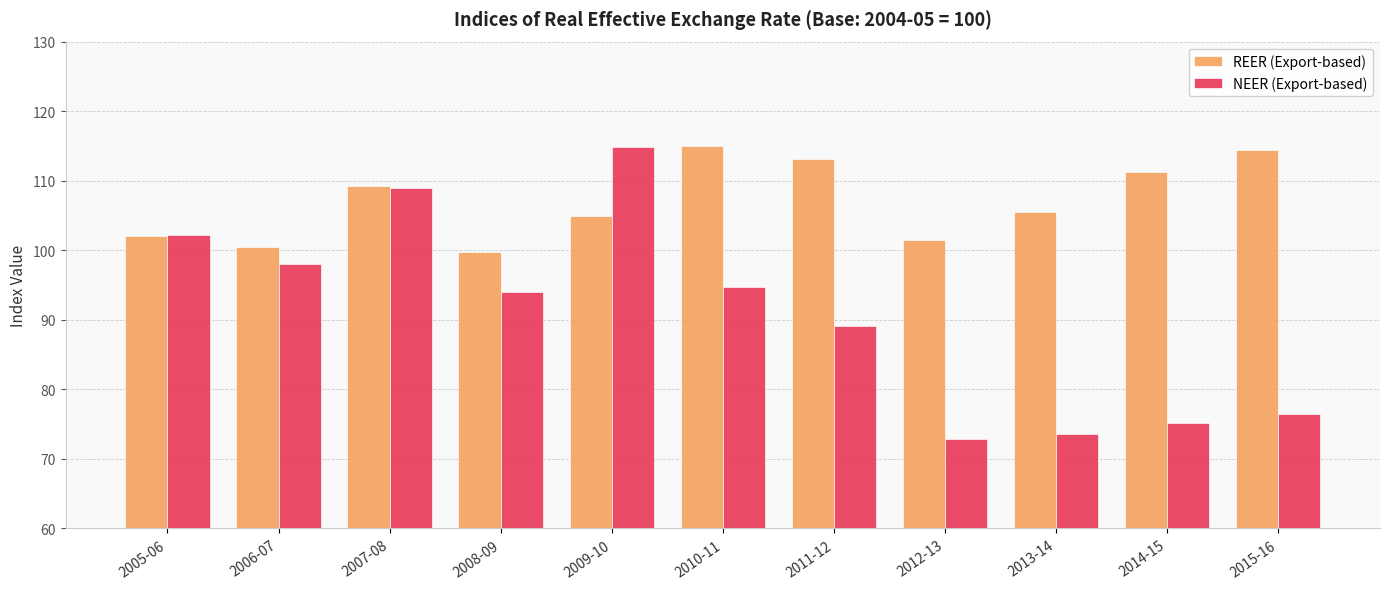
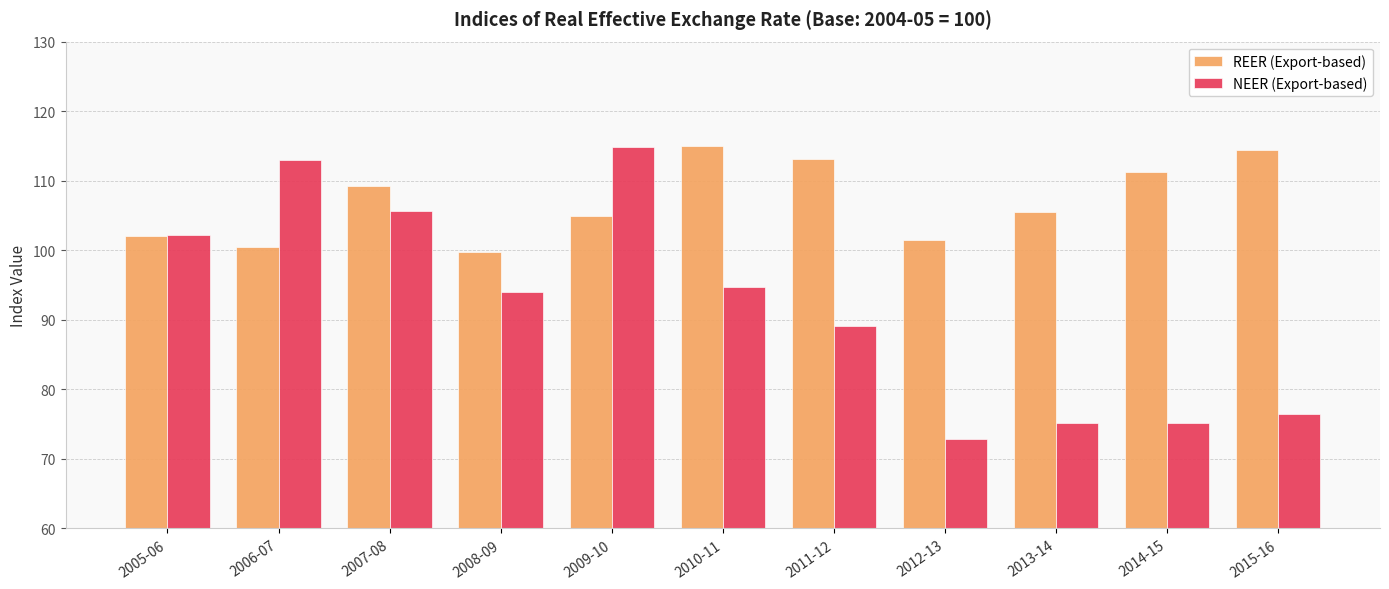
NEER (Export-based), 2006-07: 98 -> 113
NEER (Export-based), 2007-08: 109 -> 106
NEER (Export-based), 2013-14: 74 -> 75
